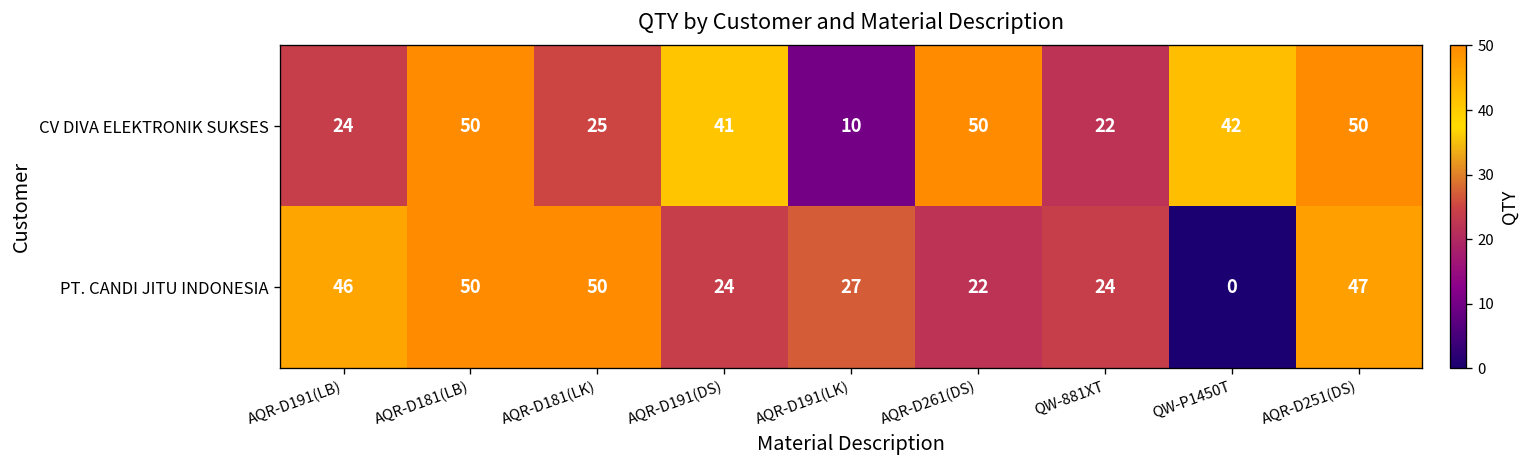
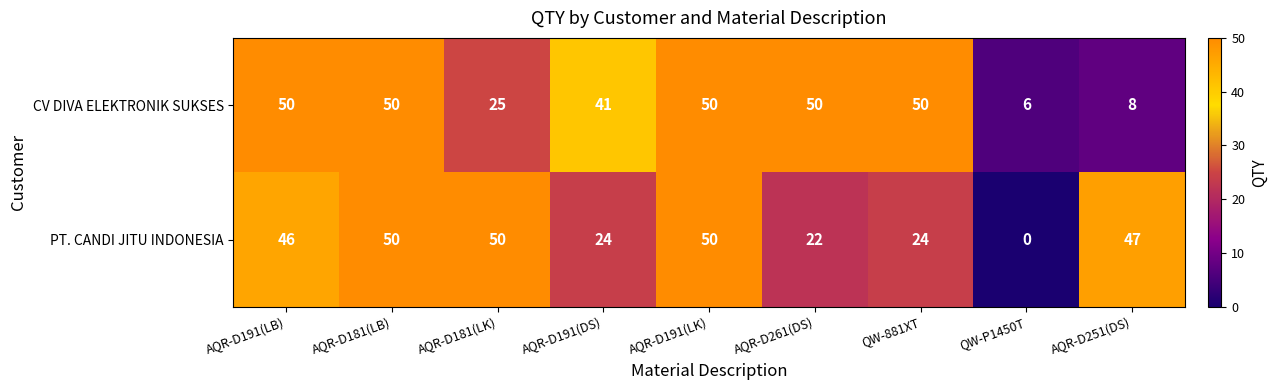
CV DIVA ELEKTRONIK SUKSES, AQR-D191(LB): 24 -> 50
CV DIVA ELEKTRONIK SUKSES, AQR-D191(LK): 10 -> 50
CV DIVA ELEKTRONIK SUKSES, QW-881XT: 22 -> 50
CV DIVA ELEKTRONIK SUKSES, QW-P1450T: 42 -> 6
CV DIVA ELEKTRONIK SUKSES, AQR-D251(DS): 50 -> 8
PT. CANDI JITU INDONESIA, AQR-D191(LK): 27 -> 50
